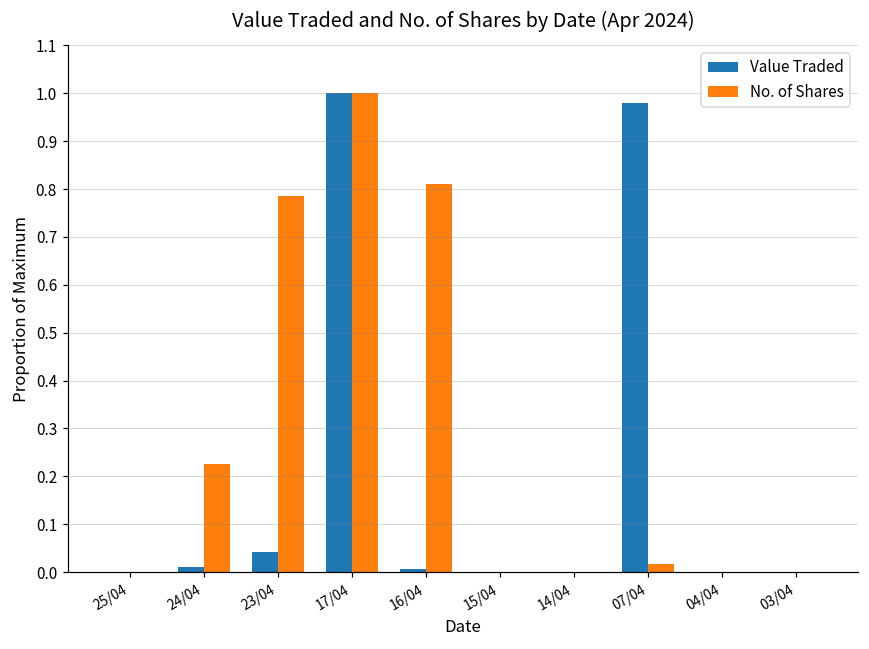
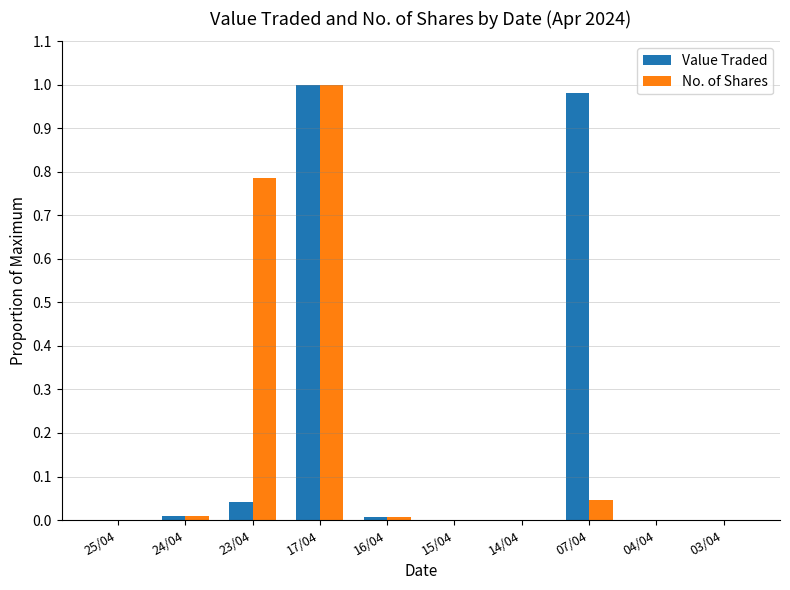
No. of Shares, 24/04: 0.23 -> 0.01
No. of Shares, 16/04: 0.81 -> 0.01
No. of Shares, 07/04: 0.02 -> 0.05
